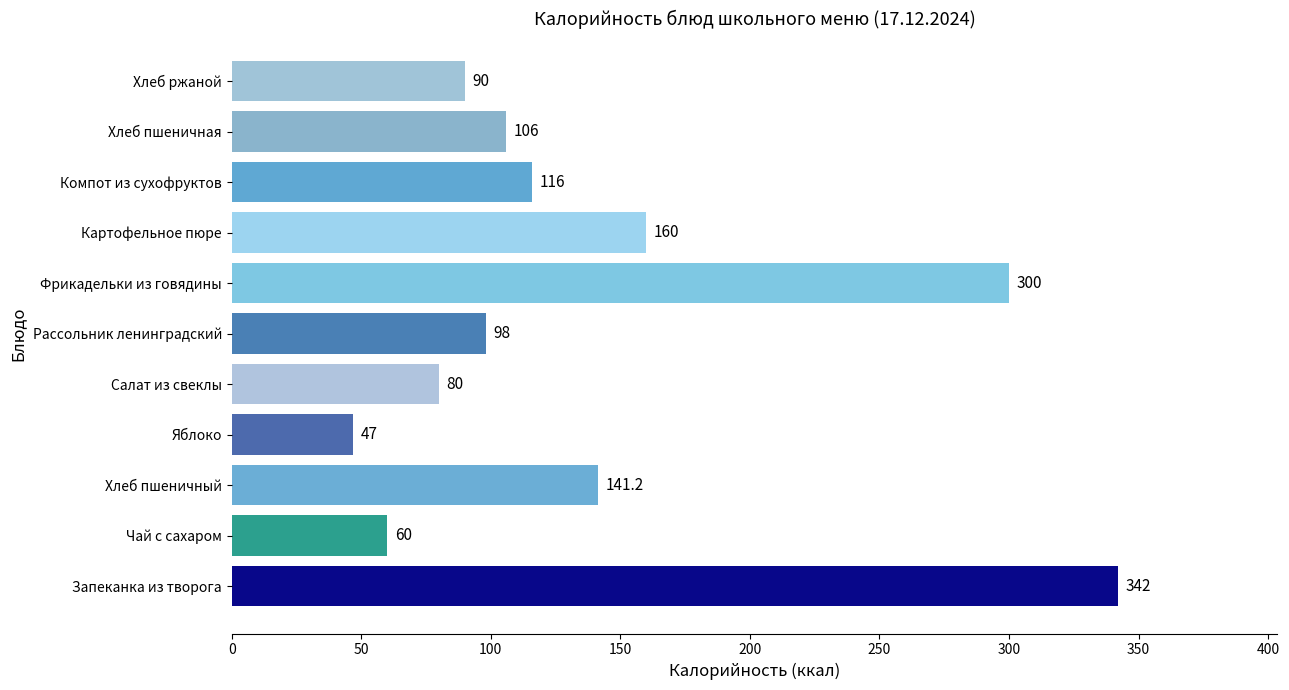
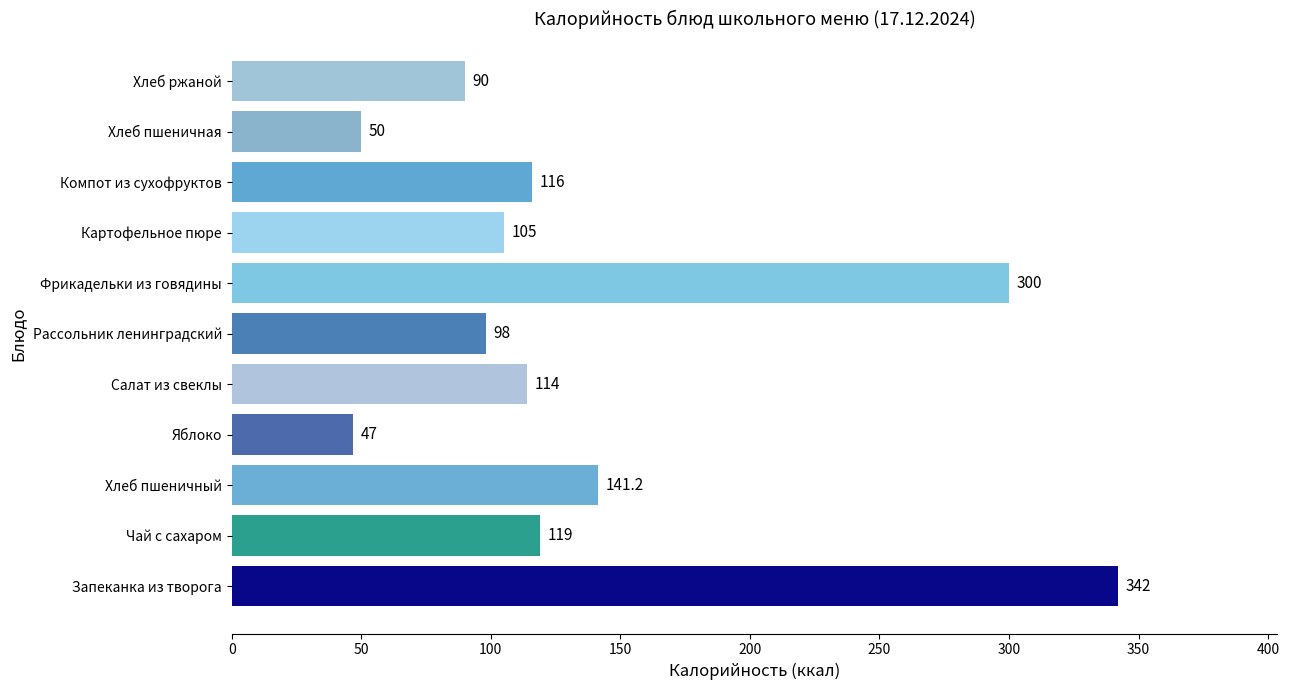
Хлеб пшеничная: 106 -> 50
Картофельное пюре: 160 -> 105
Салат из свеклы: 80 -> 114
Чай с сахаром: 60 -> 119
